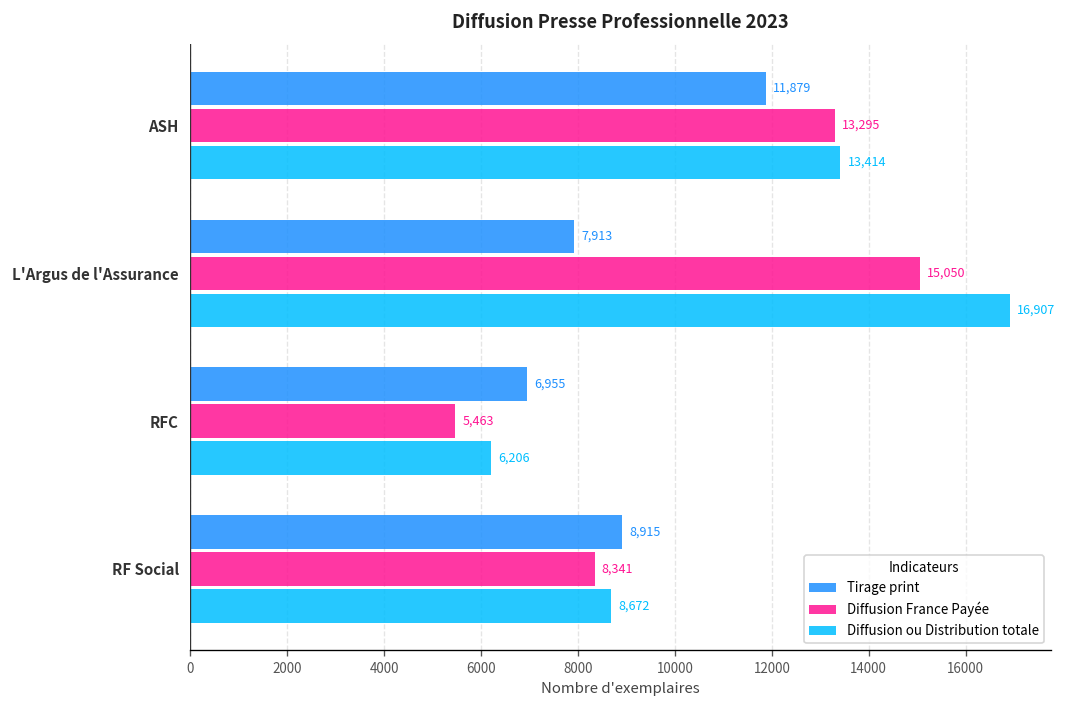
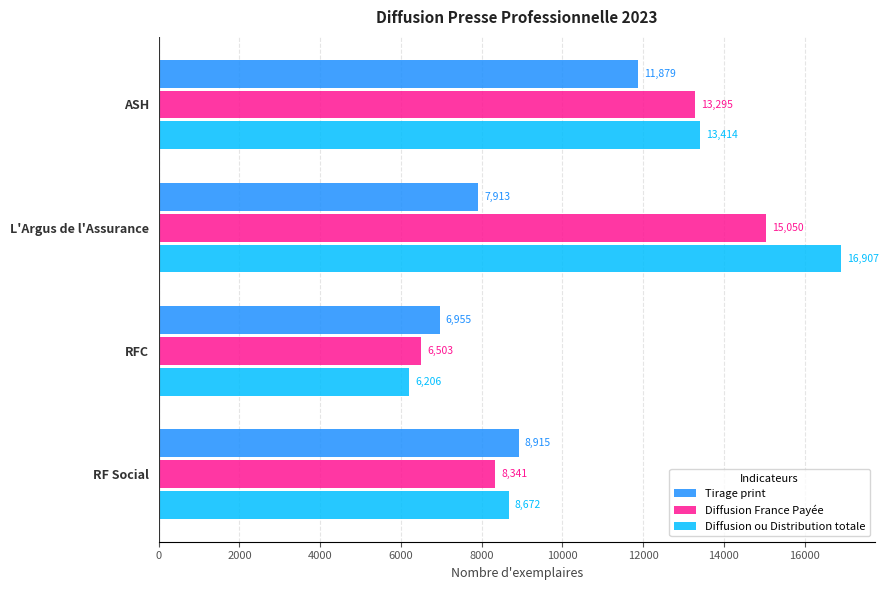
Diffusion France Payée, RFC: 5,463 -> 6,503
